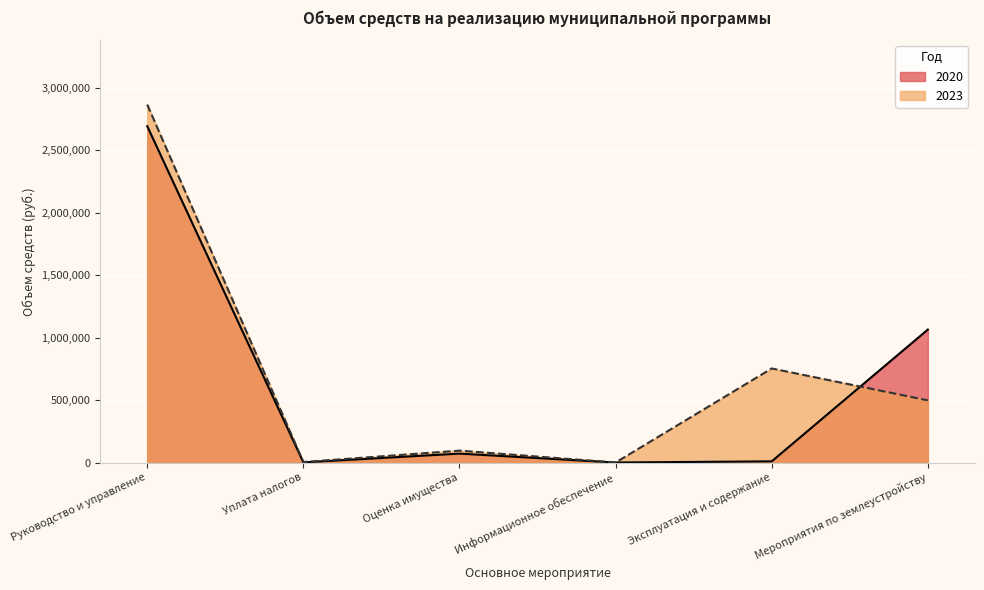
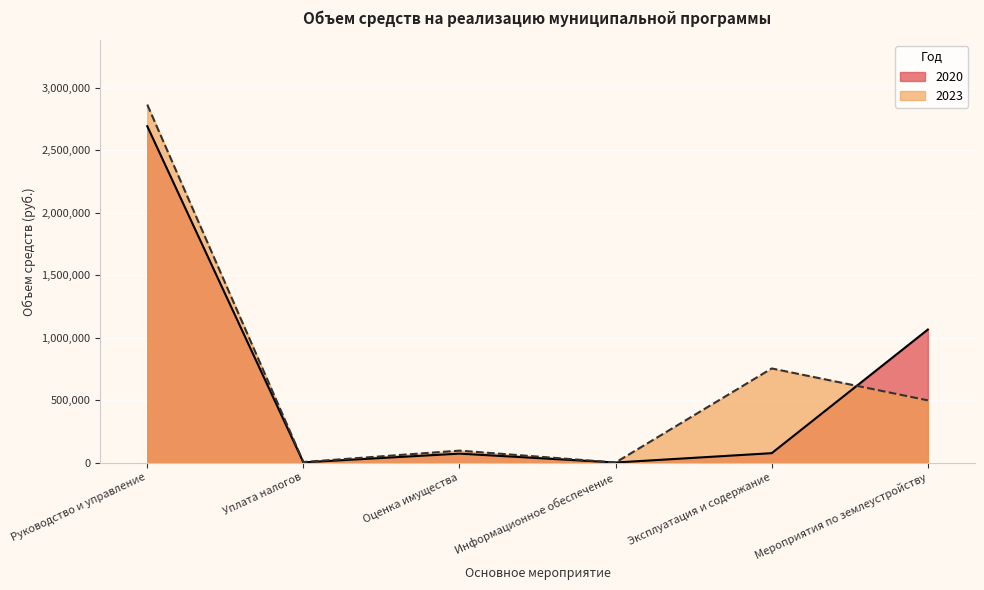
2020, Эксплуатация и содержание: 10,000 -> 70,000
